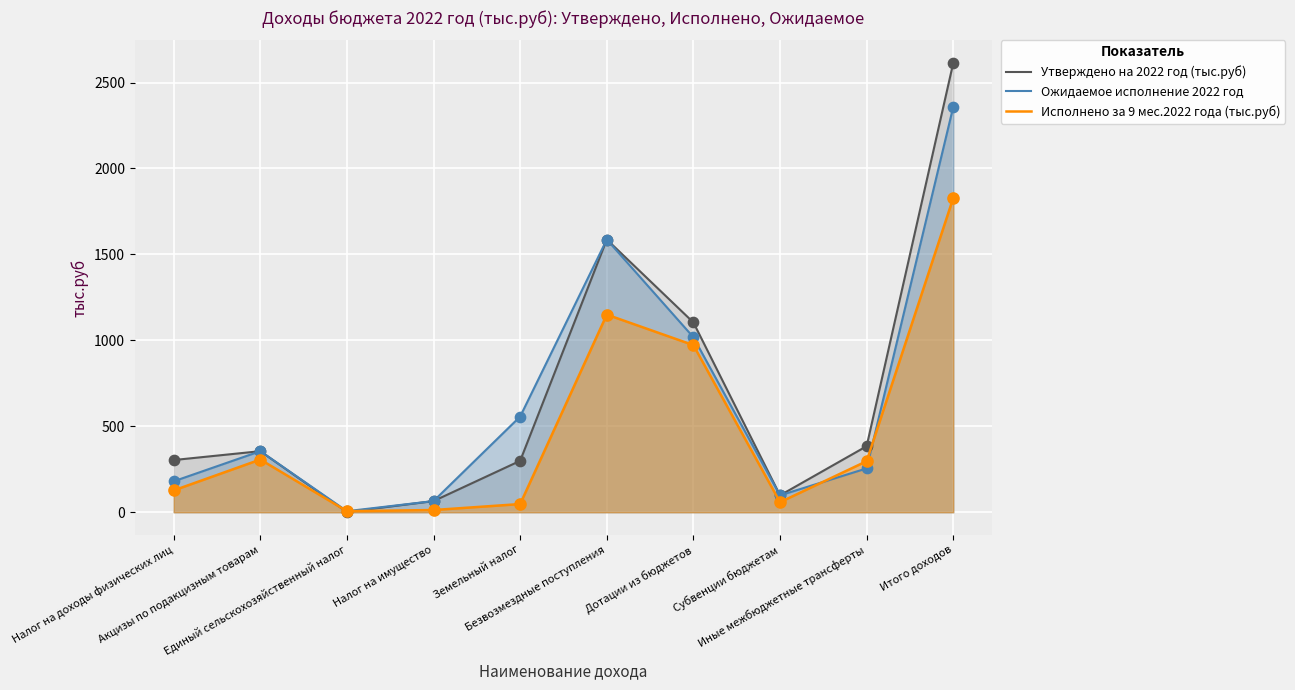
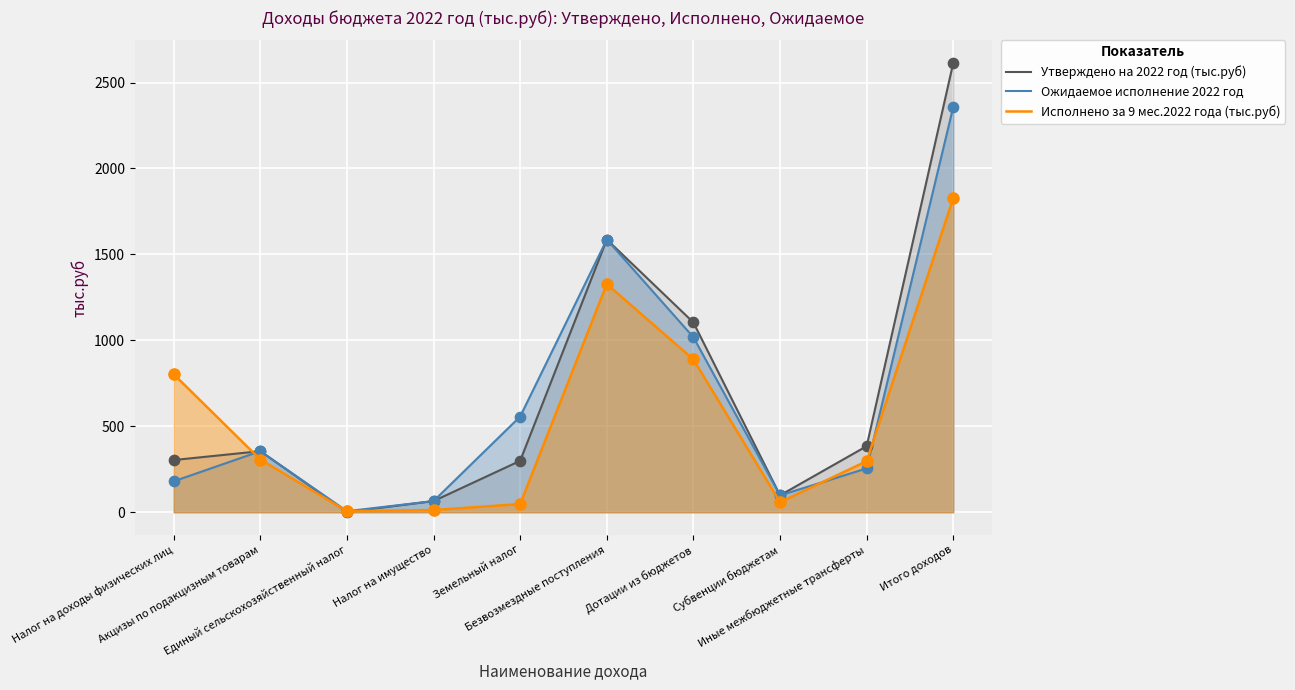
Исполнено за 9 мес.2022 года (тыс.руб), Налог на доходы физических лиц: 130 -> 800
Исполнено за 9 мес.2022 года (тыс.руб), Безвозмездные поступления: 1150 -> 1330
Исполнено за 9 мес.2022 года (тыс.руб), Дотации из бюджетов: 970 -> 890
